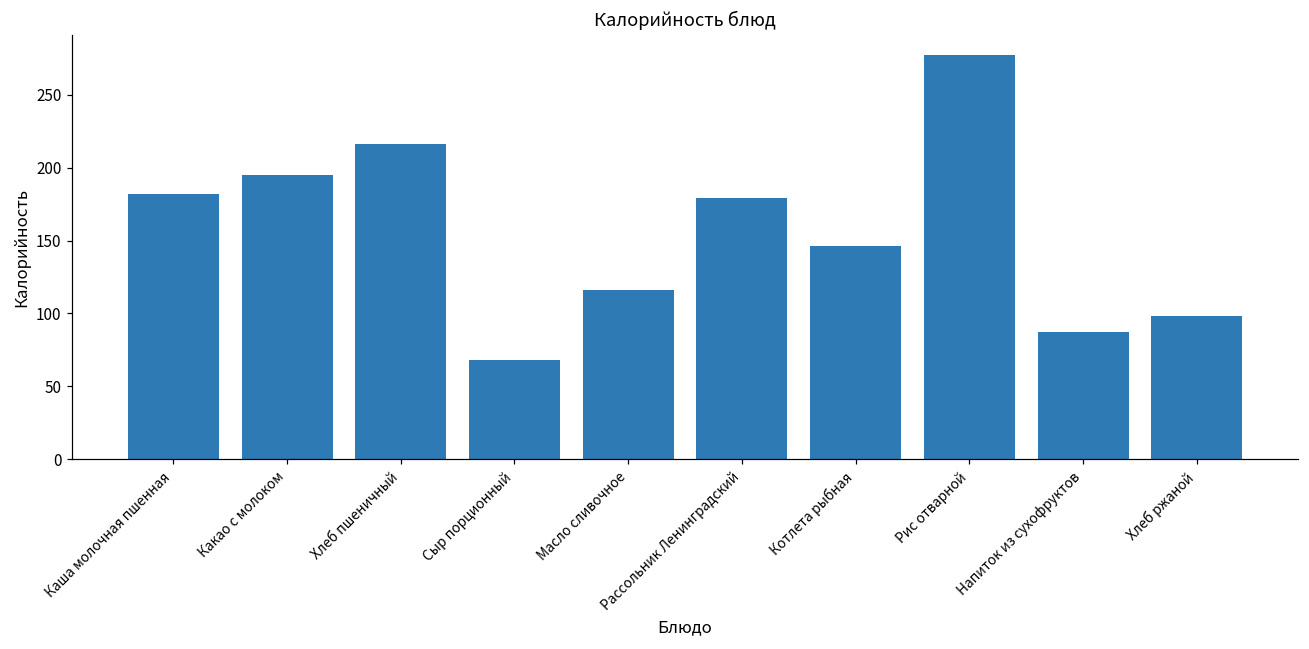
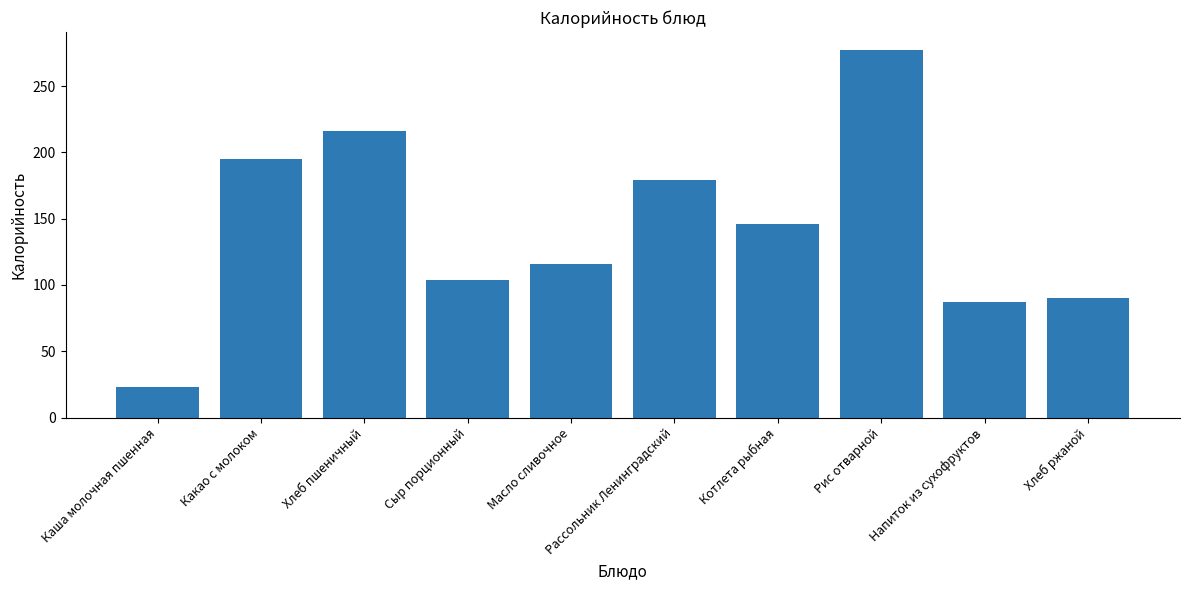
Каша молочная пшенная: 182 -> 23
Сыр порционный: 68 -> 104
Хлеб ржаной: 98 -> 90
